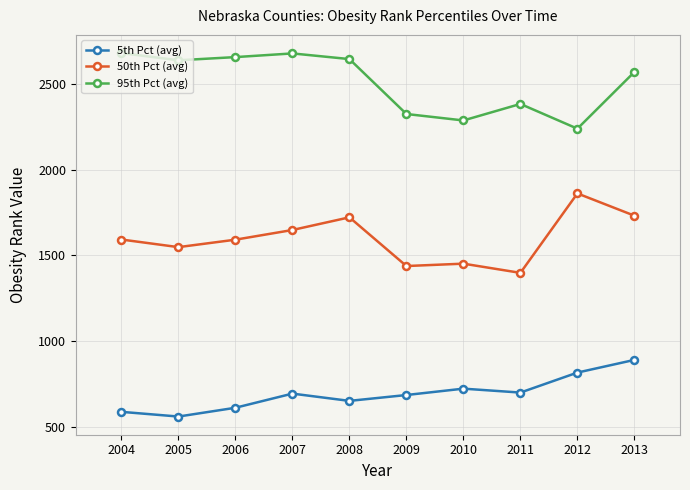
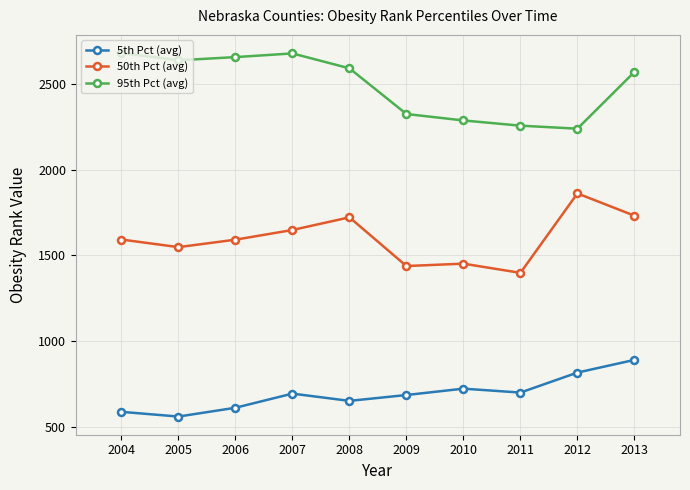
95th Pct (avg), 2008: 2650 -> 2590
95th Pct (avg), 2011: 2390 -> 2260
